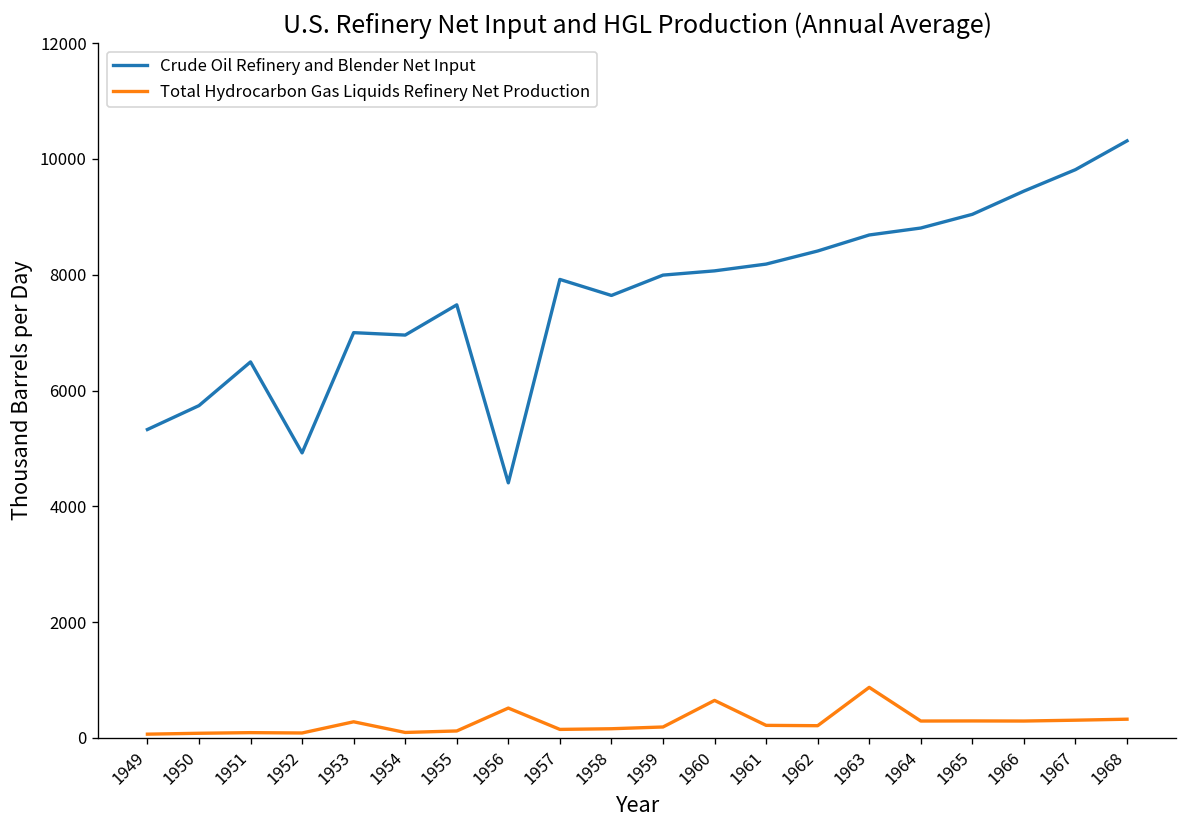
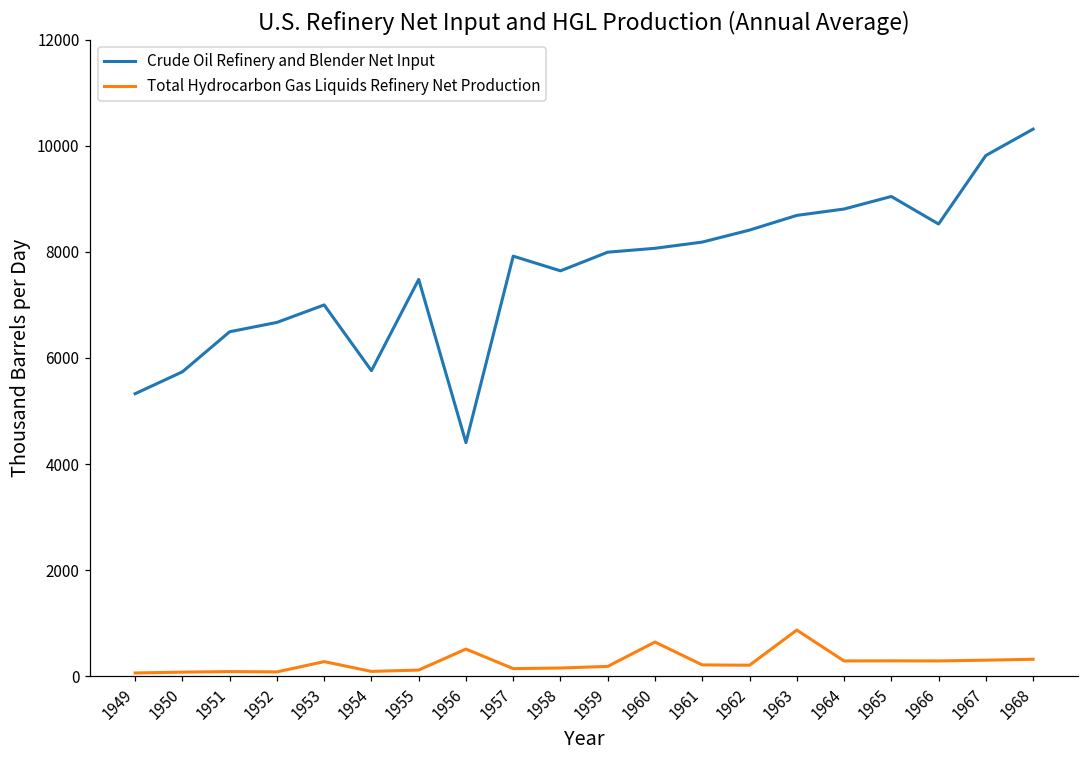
Crude Oil Refinery and Blender Net Input, 1952: 4900 -> 6700
Crude Oil Refinery and Blender Net Input, 1954: 7000 -> 5800
Crude Oil Refinery and Blender Net Input, 1966: 9400 -> 8500
